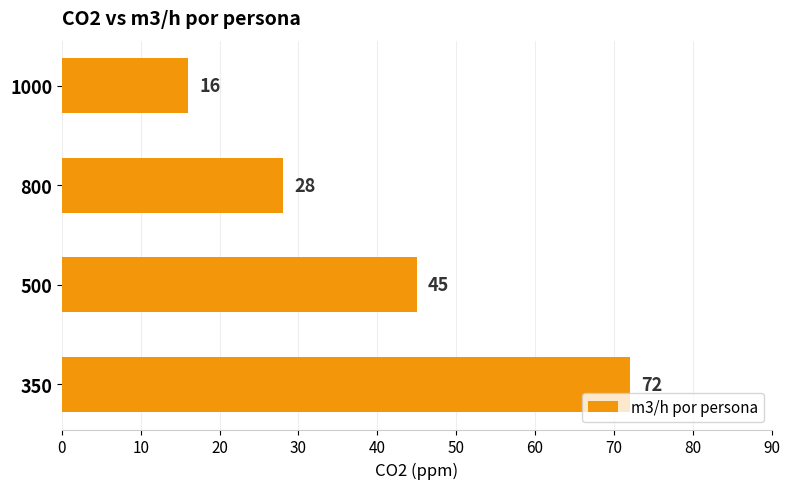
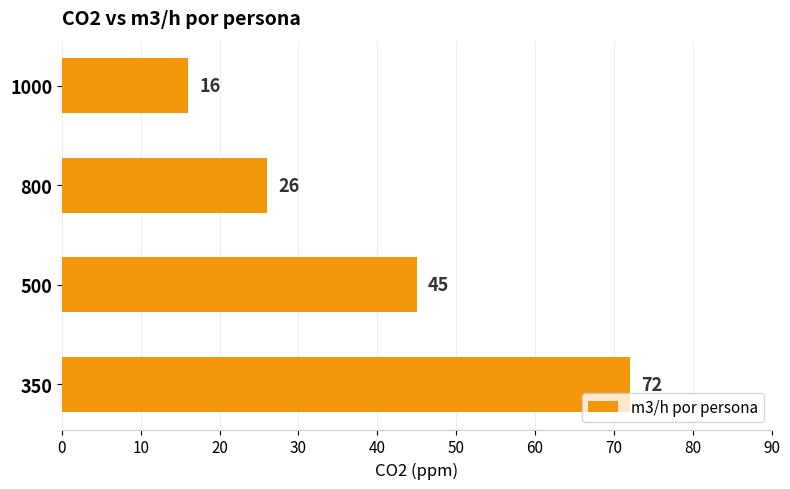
800: 28 -> 26
